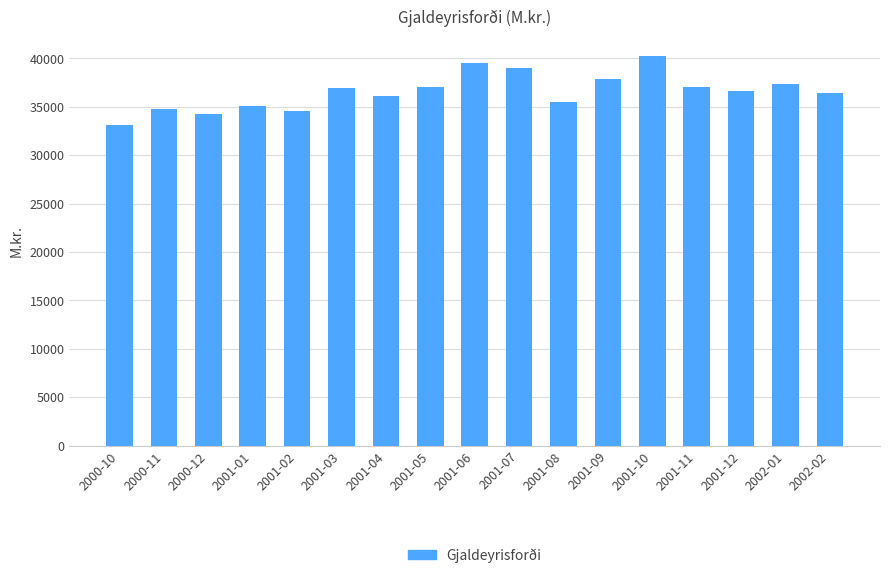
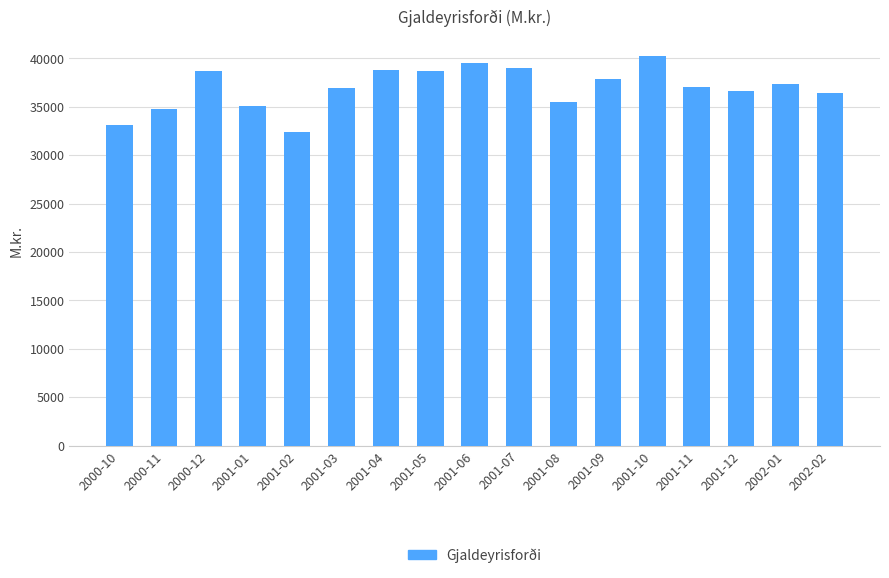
2000-12: 34000 -> 39000
2001-02: 35000 -> 32000
2001-04: 36000 -> 39000
2001-05: 37000 -> 39000
